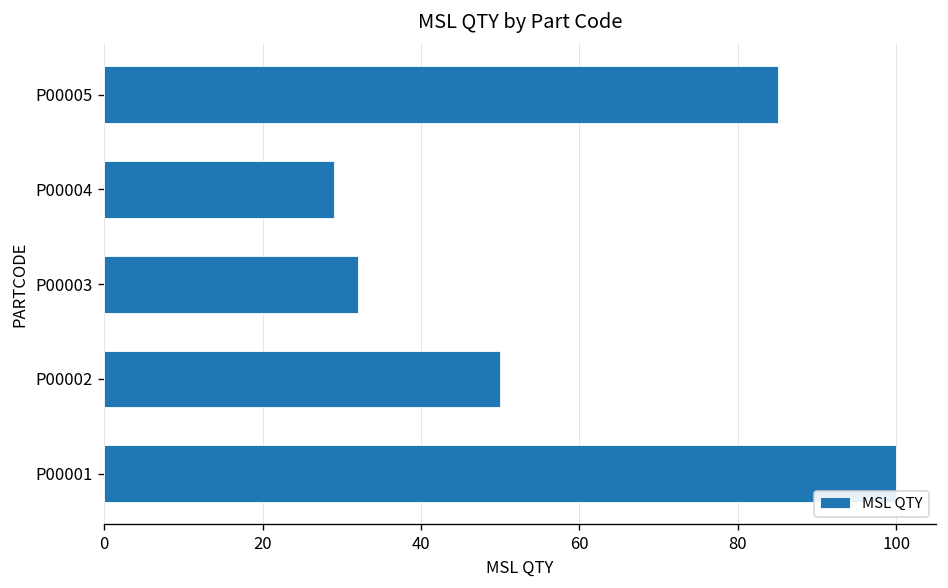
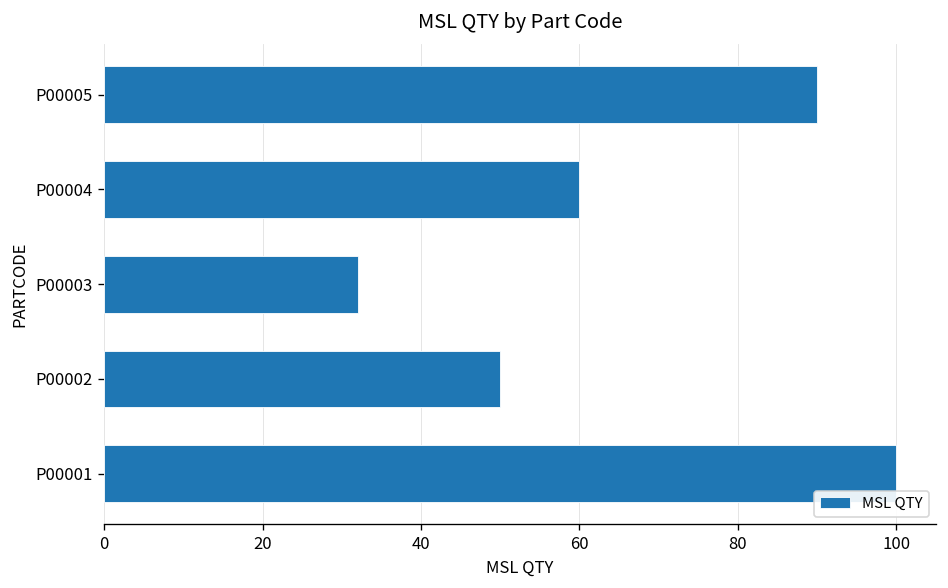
P00005: 85 -> 90
P00004: 29 -> 60
